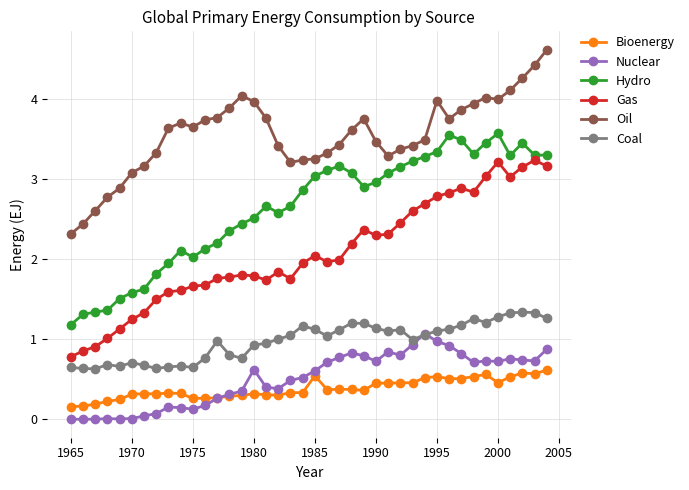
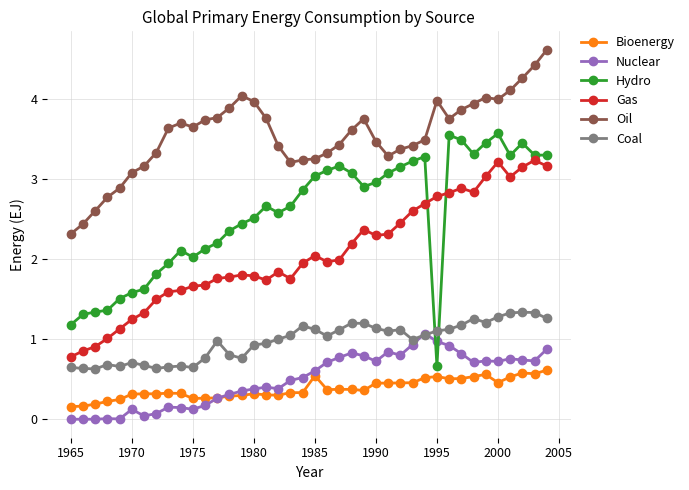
Nuclear, 1970: 0.0 -> 0.1
Nuclear, 1980: 0.6 -> 0.4
Hydro, 1995: 3.3 -> 0.7
